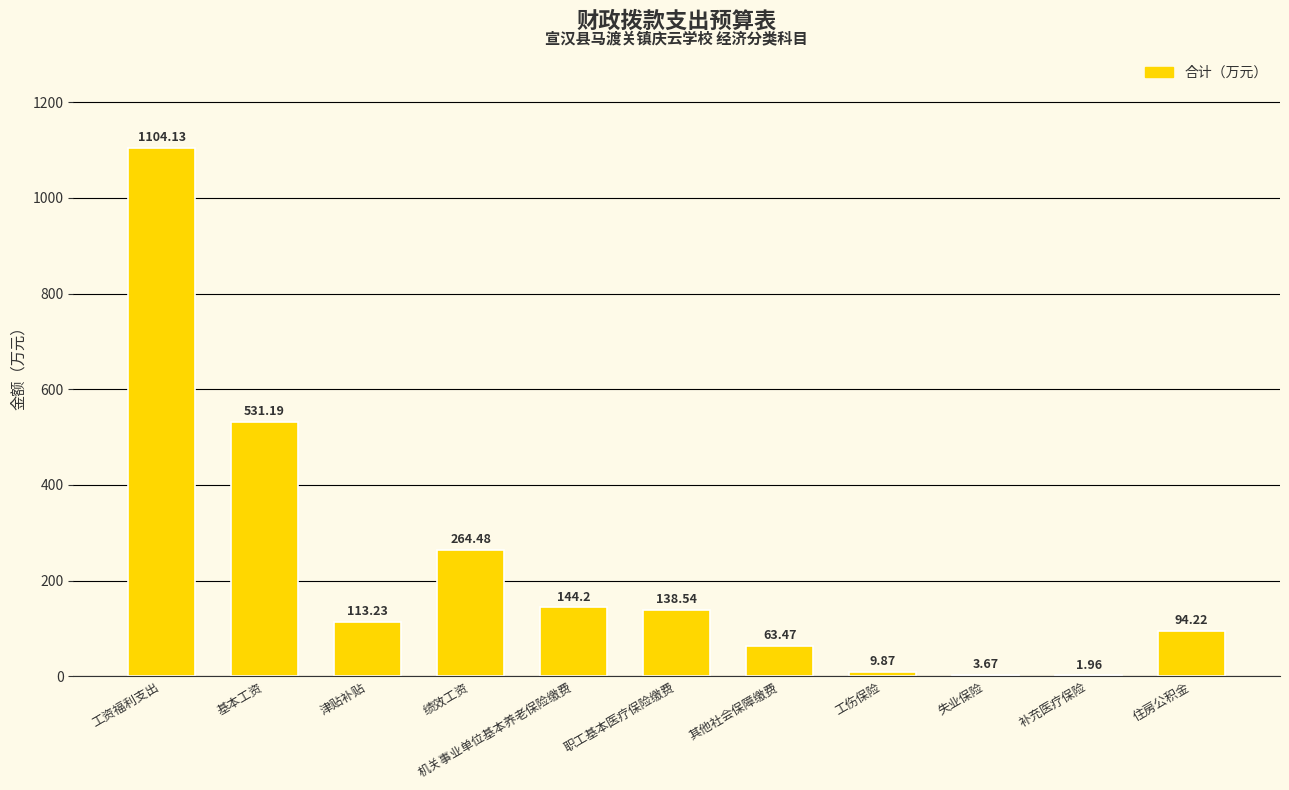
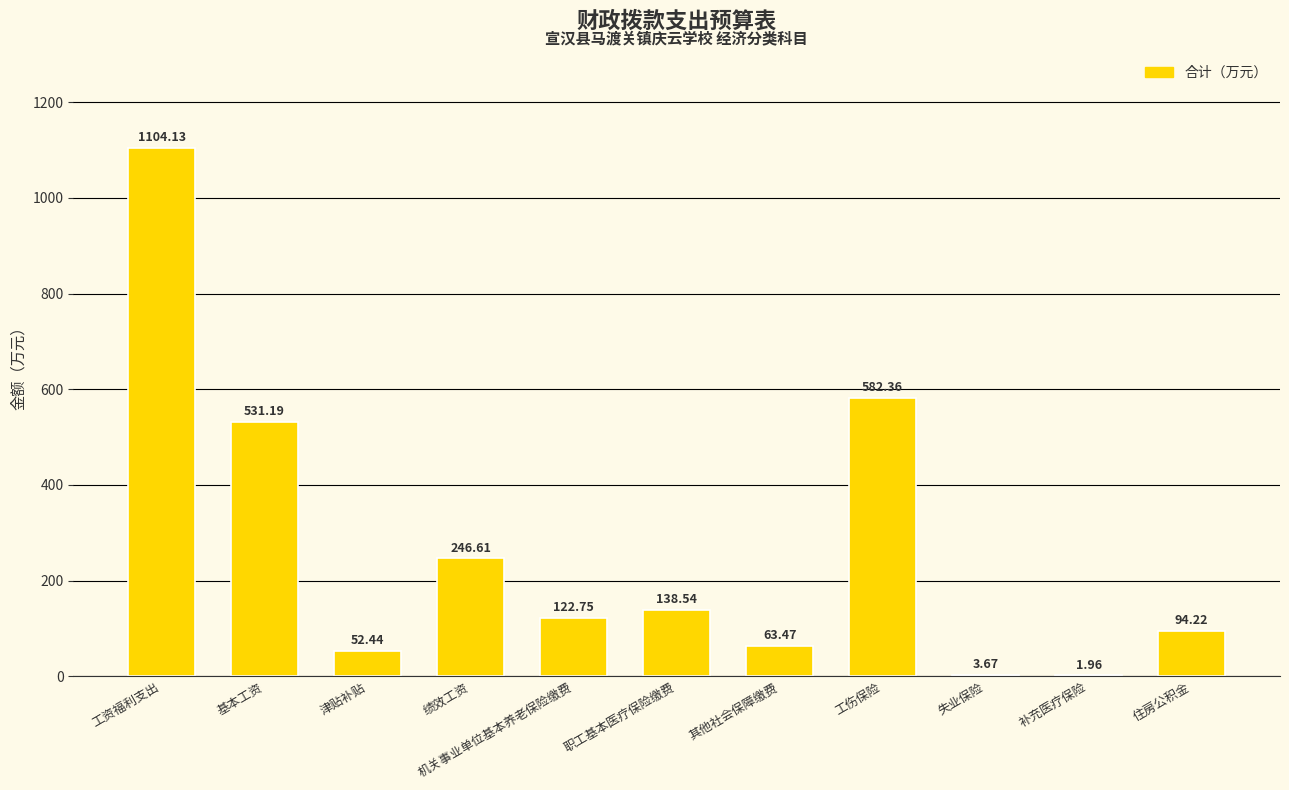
津贴补贴: 113.23 -> 52.44
绩效工资: 264.48 -> 246.61
机关事业单位基本养老保险缴费: 144.2 -> 122.75
工伤保险: 9.87 -> 582.36
